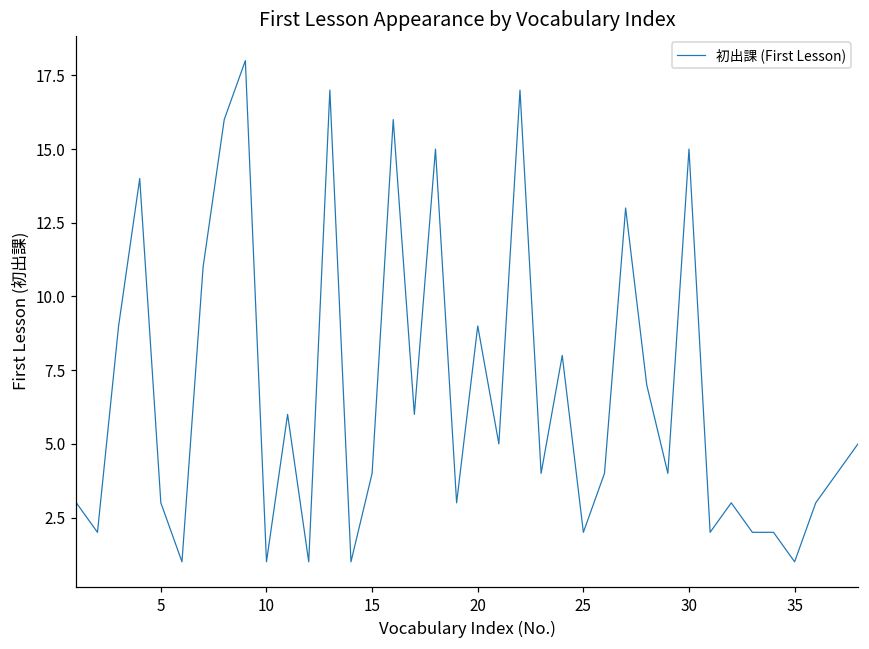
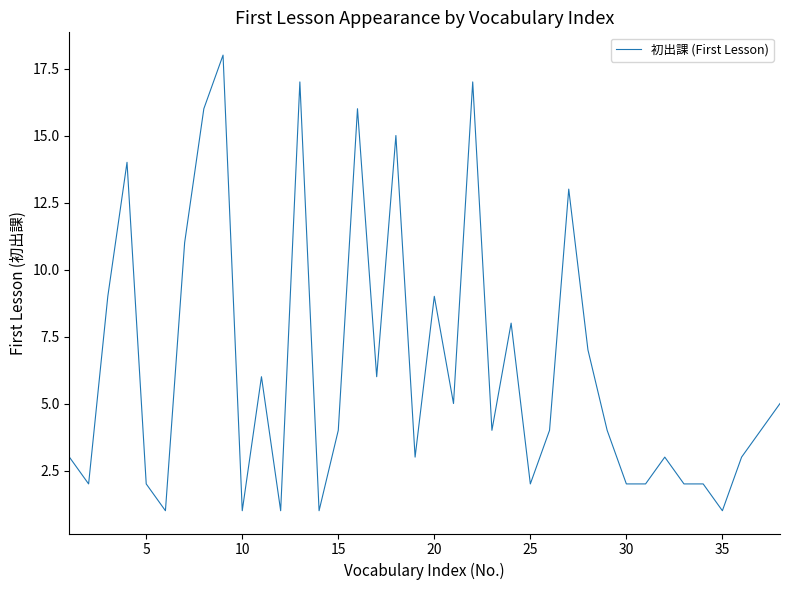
5: 3 -> 2
30: 15 -> 2
